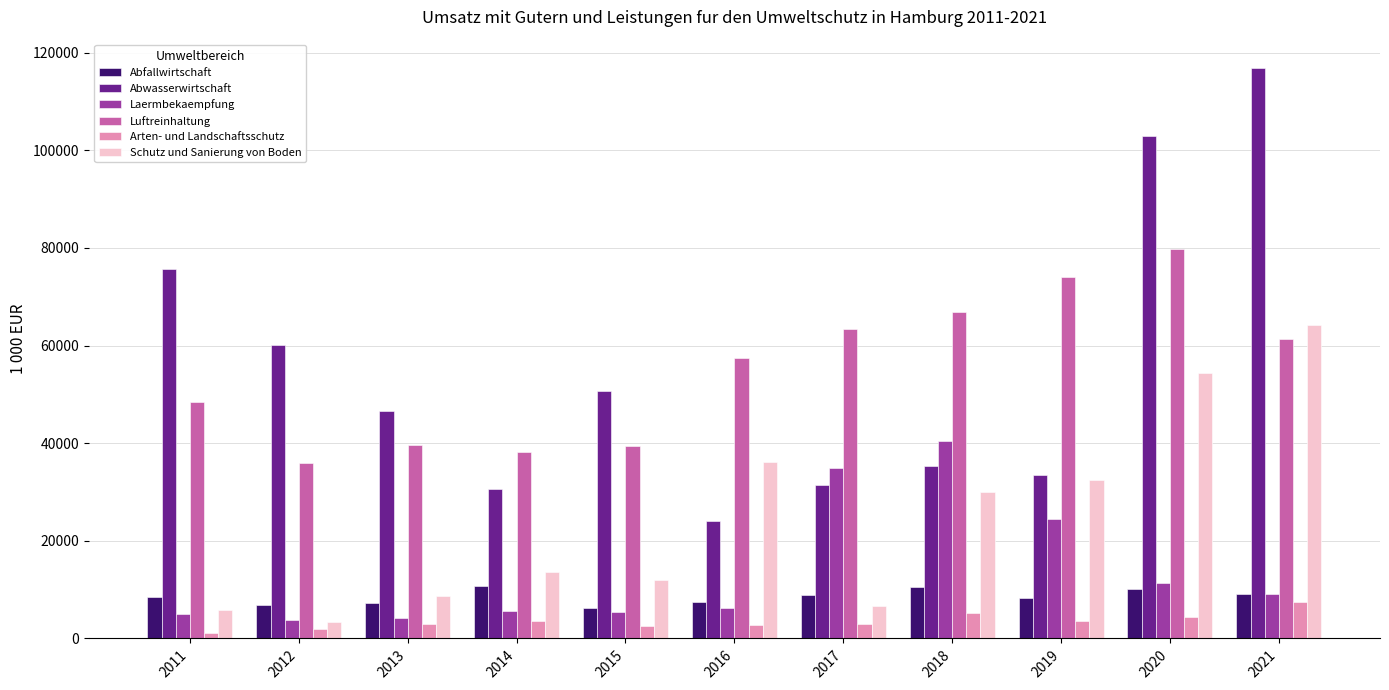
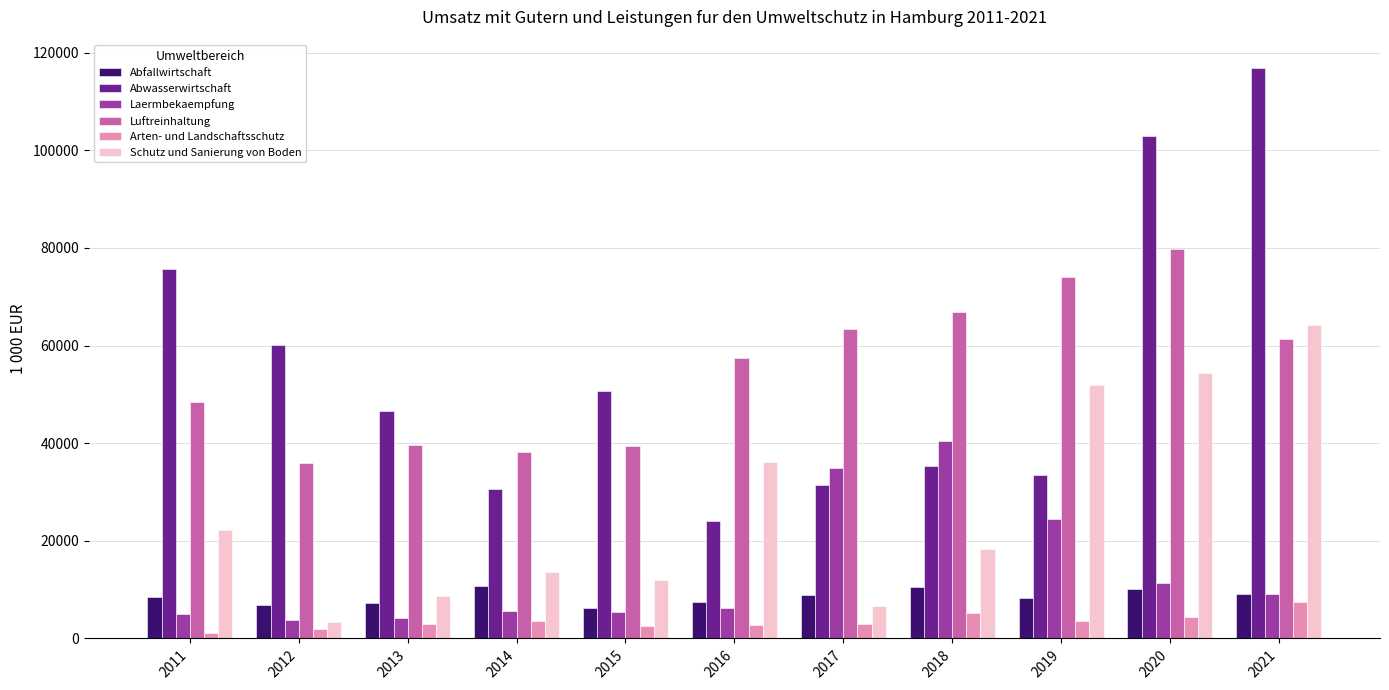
Schutz und Sanierung von Boden, 2011: 6000 -> 22000
Schutz und Sanierung von Boden, 2018: 30000 -> 18000
Schutz und Sanierung von Boden, 2019: 32000 -> 52000
